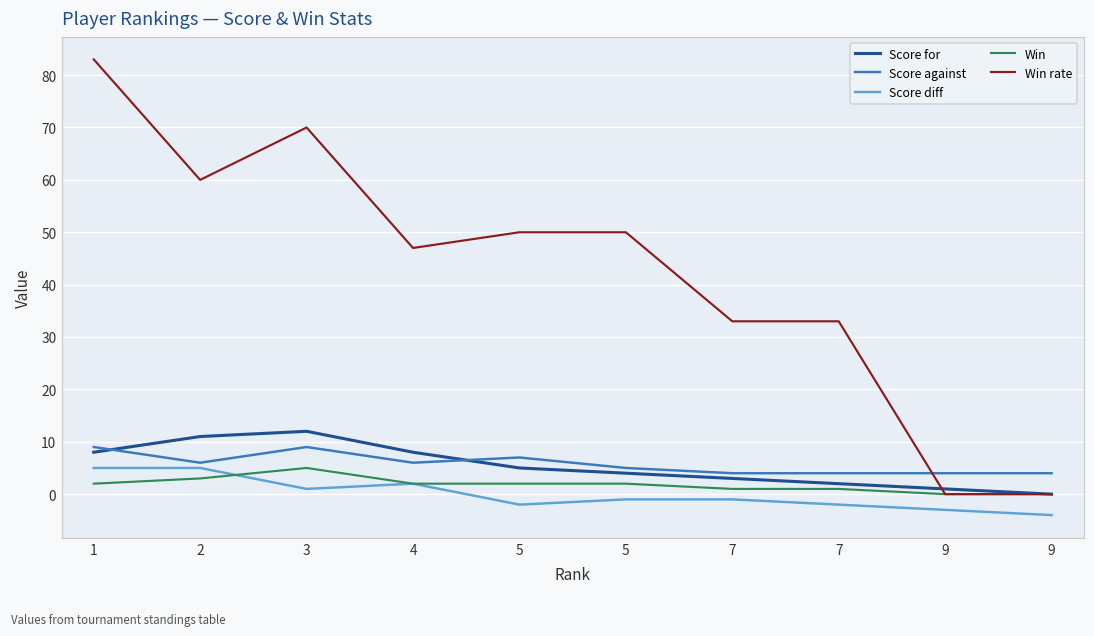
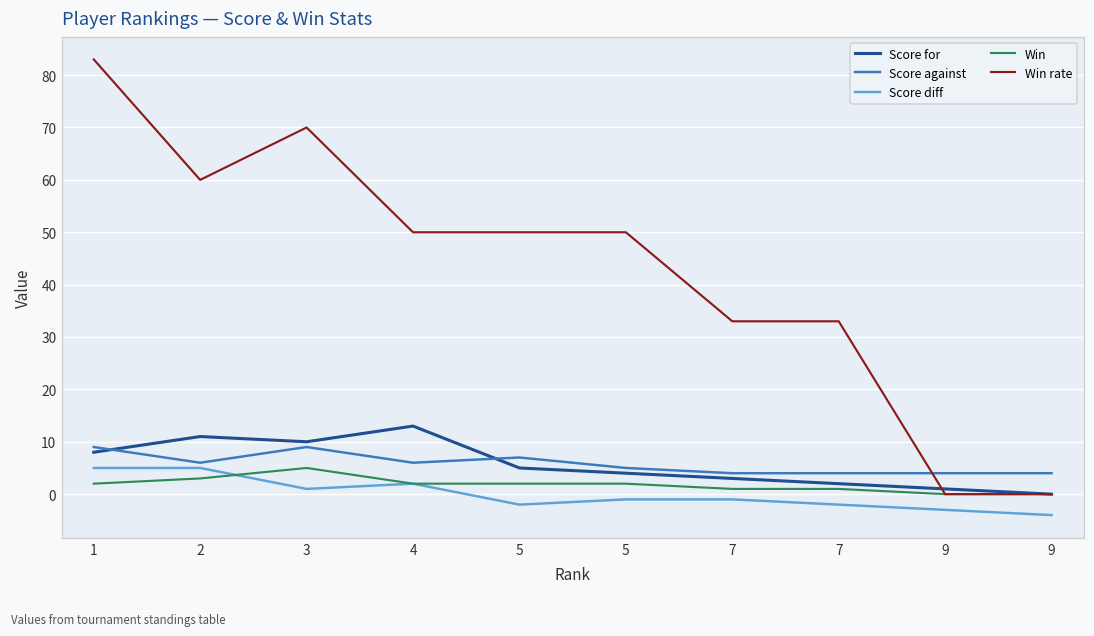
Score for, 3: 12 -> 10
Score for, 4: 8 -> 13
Win rate, 4: 47 -> 50
